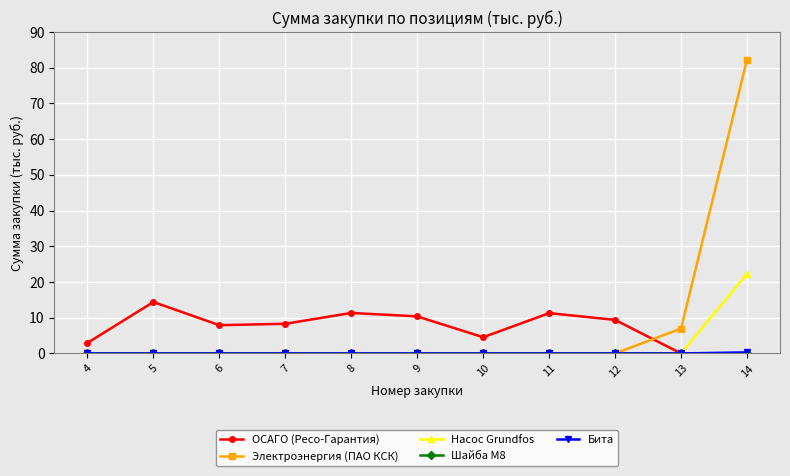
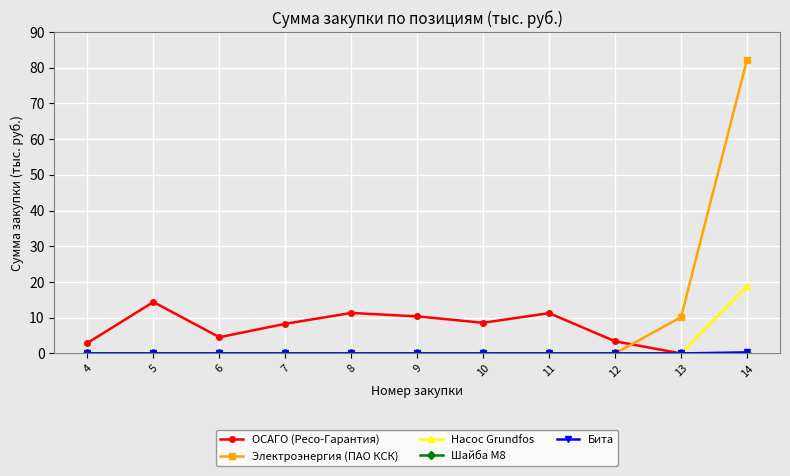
ОСАГО (Ресо-Гарантия), 6: 8 -> 5
ОСАГО (Ресо-Гарантия), 10: 5 -> 9
ОСАГО (Ресо-Гарантия), 12: 9 -> 3
Электроэнергия (ПАО КСК), 13: 7 -> 10
Насос Grundfos, 14: 22 -> 19
